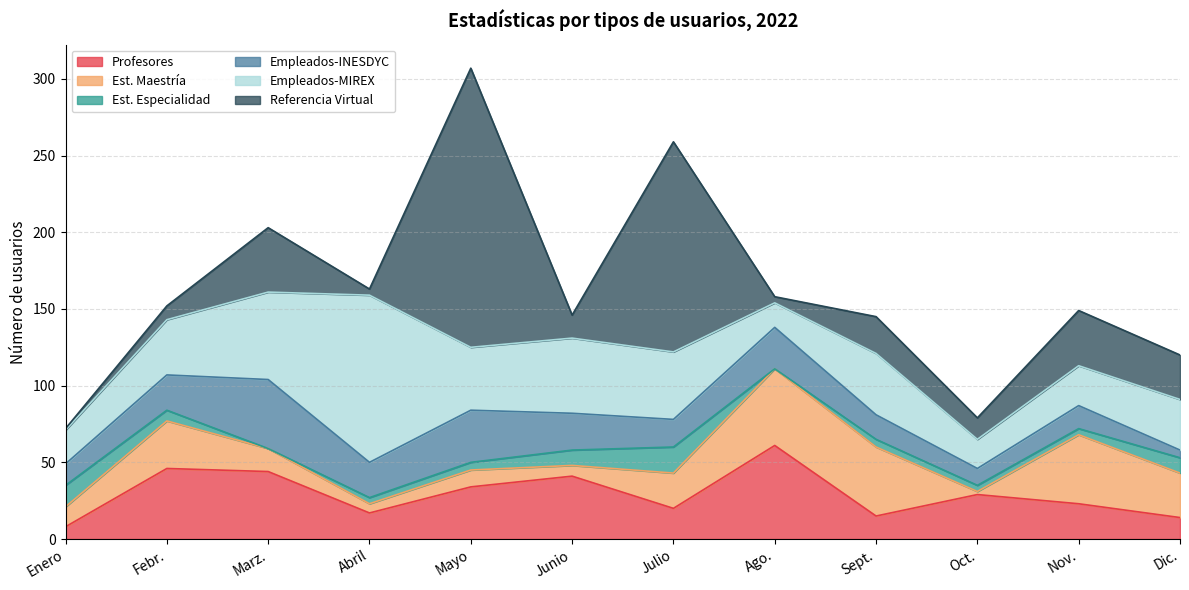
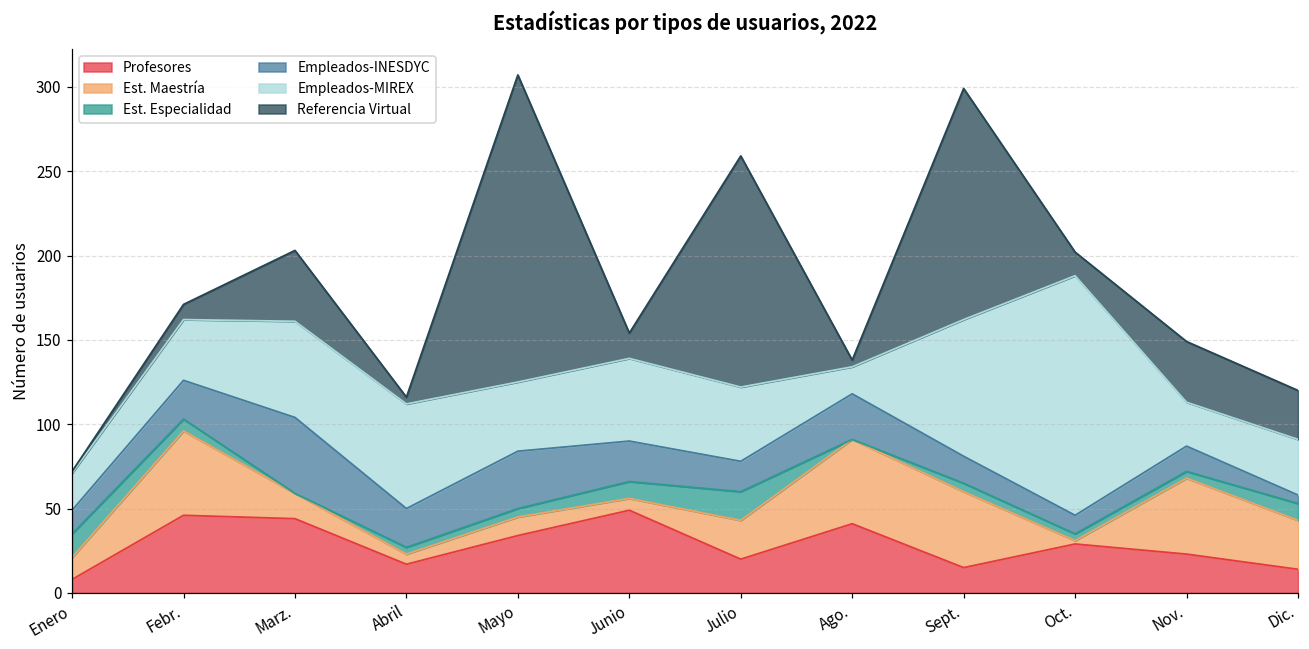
Est. Maestría, Febr.: 31 -> 50
Empleados-MIREX, Abril: 109 -> 62
Profesores, Junio: 41 -> 49
Profesores, Ago.: 61 -> 41
Empleados-MIREX, Sept.: 40 -> 81
Referencia Virtual, Sept.: 24 -> 137
Empleados-MIREX, Oct.: 19 -> 142
